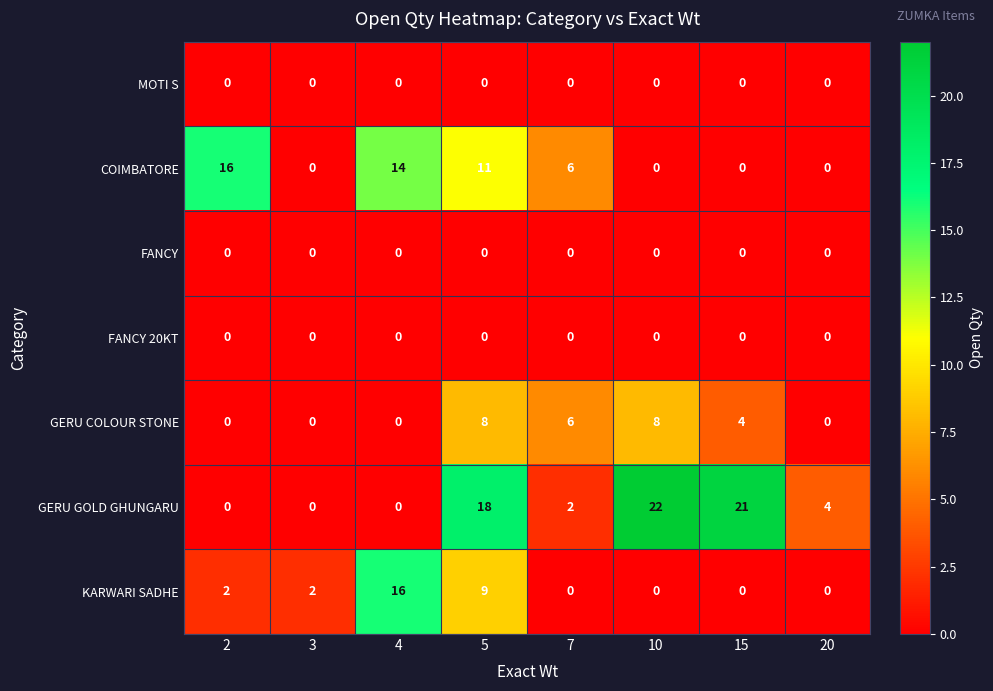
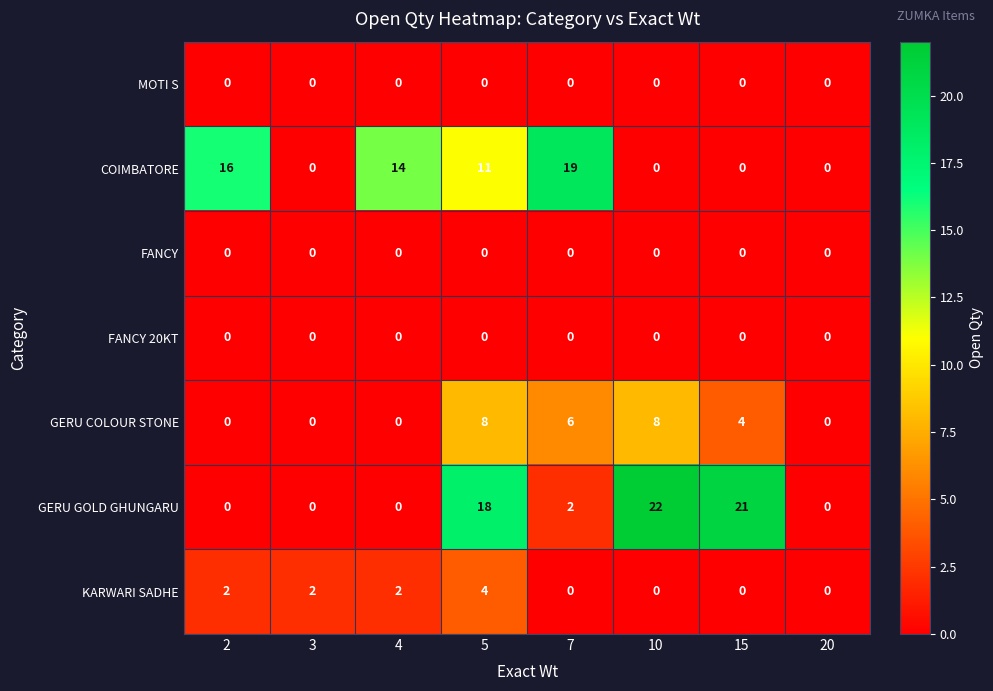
COIMBATORE, 7: 6 -> 19
GERU GOLD GHUNGARU, 20: 4 -> 0
KARWARI SADHE, 4: 16 -> 2
KARWARI SADHE, 5: 9 -> 4
